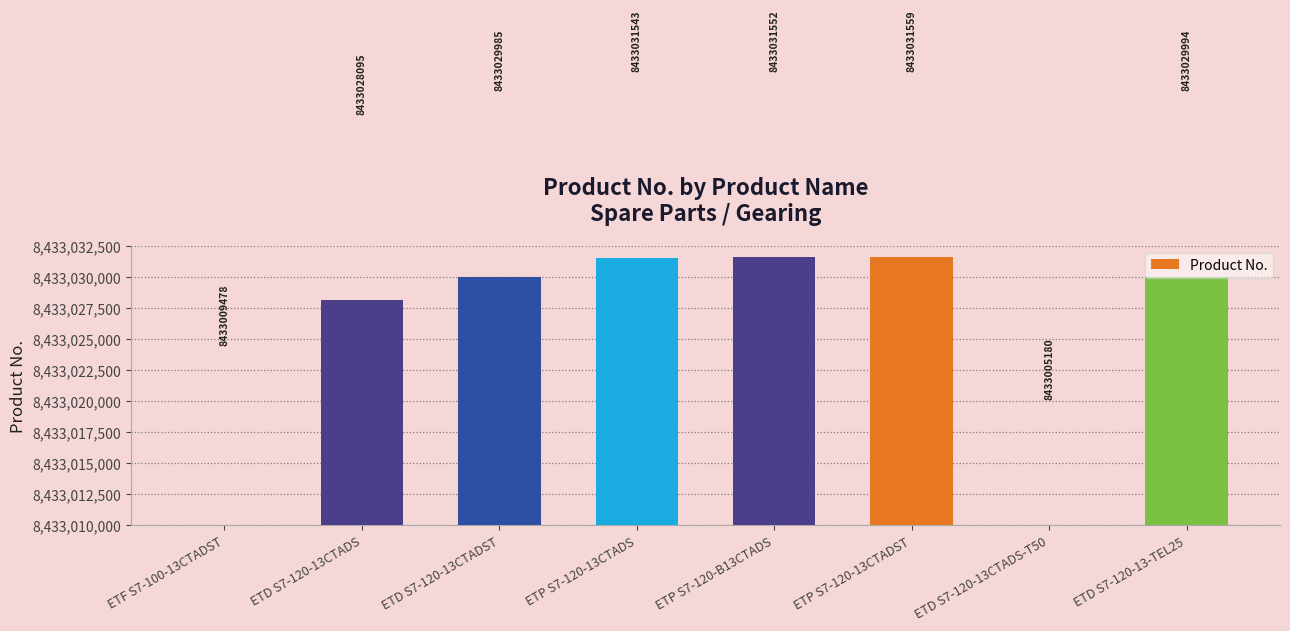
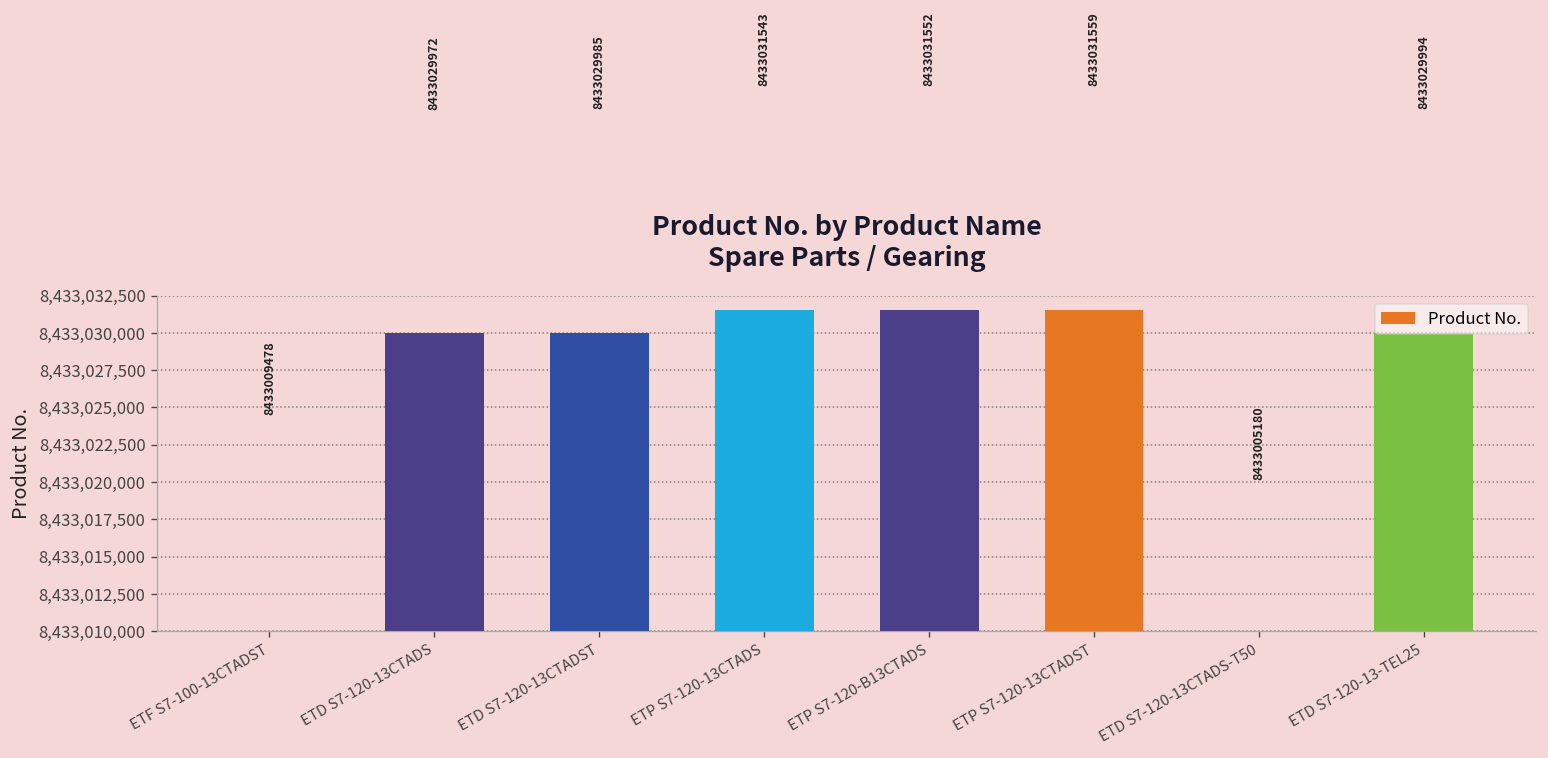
ETD S7-120-13CTADS: 8433028095 -> 8433029972
